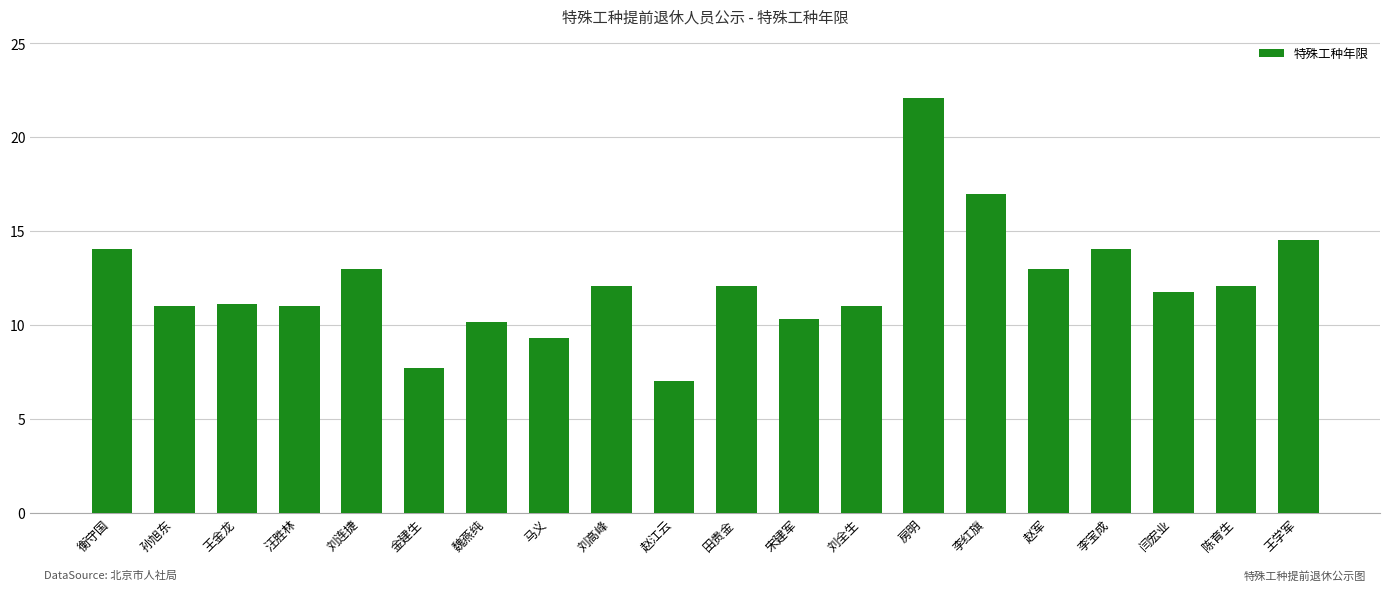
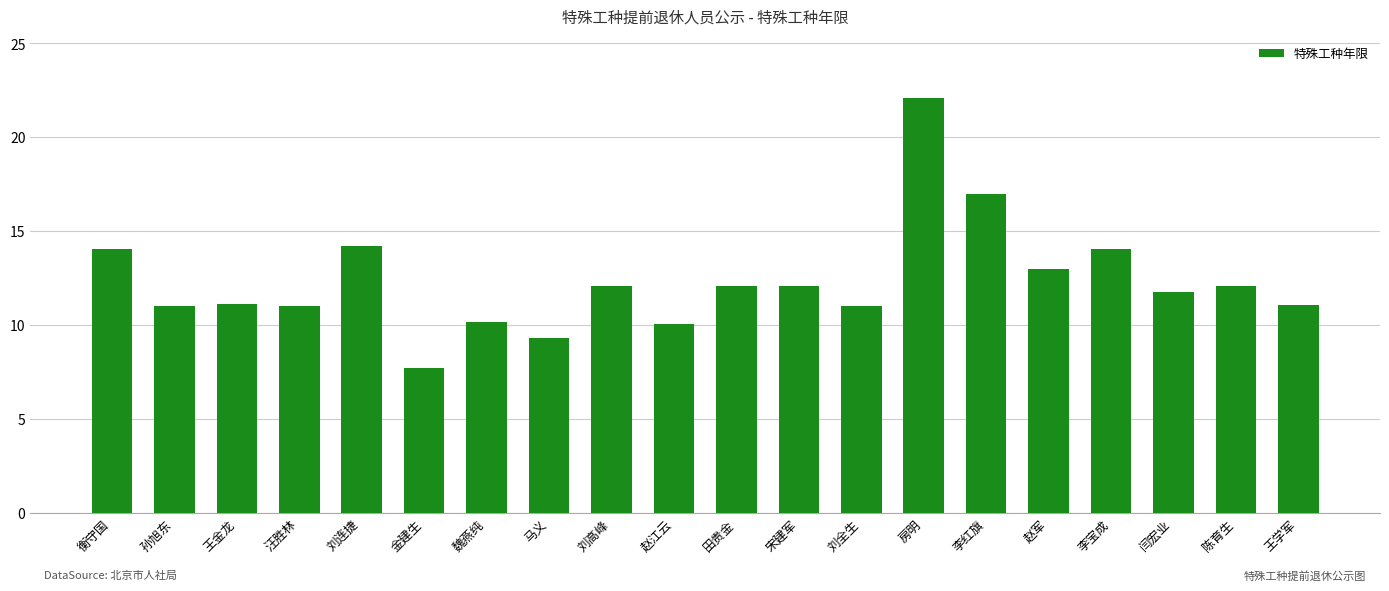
刘连捷: 13.0 -> 14.2
赵江云: 7.0 -> 10.1
宋建军: 10.4 -> 12.1
王学军: 14.5 -> 11.1
